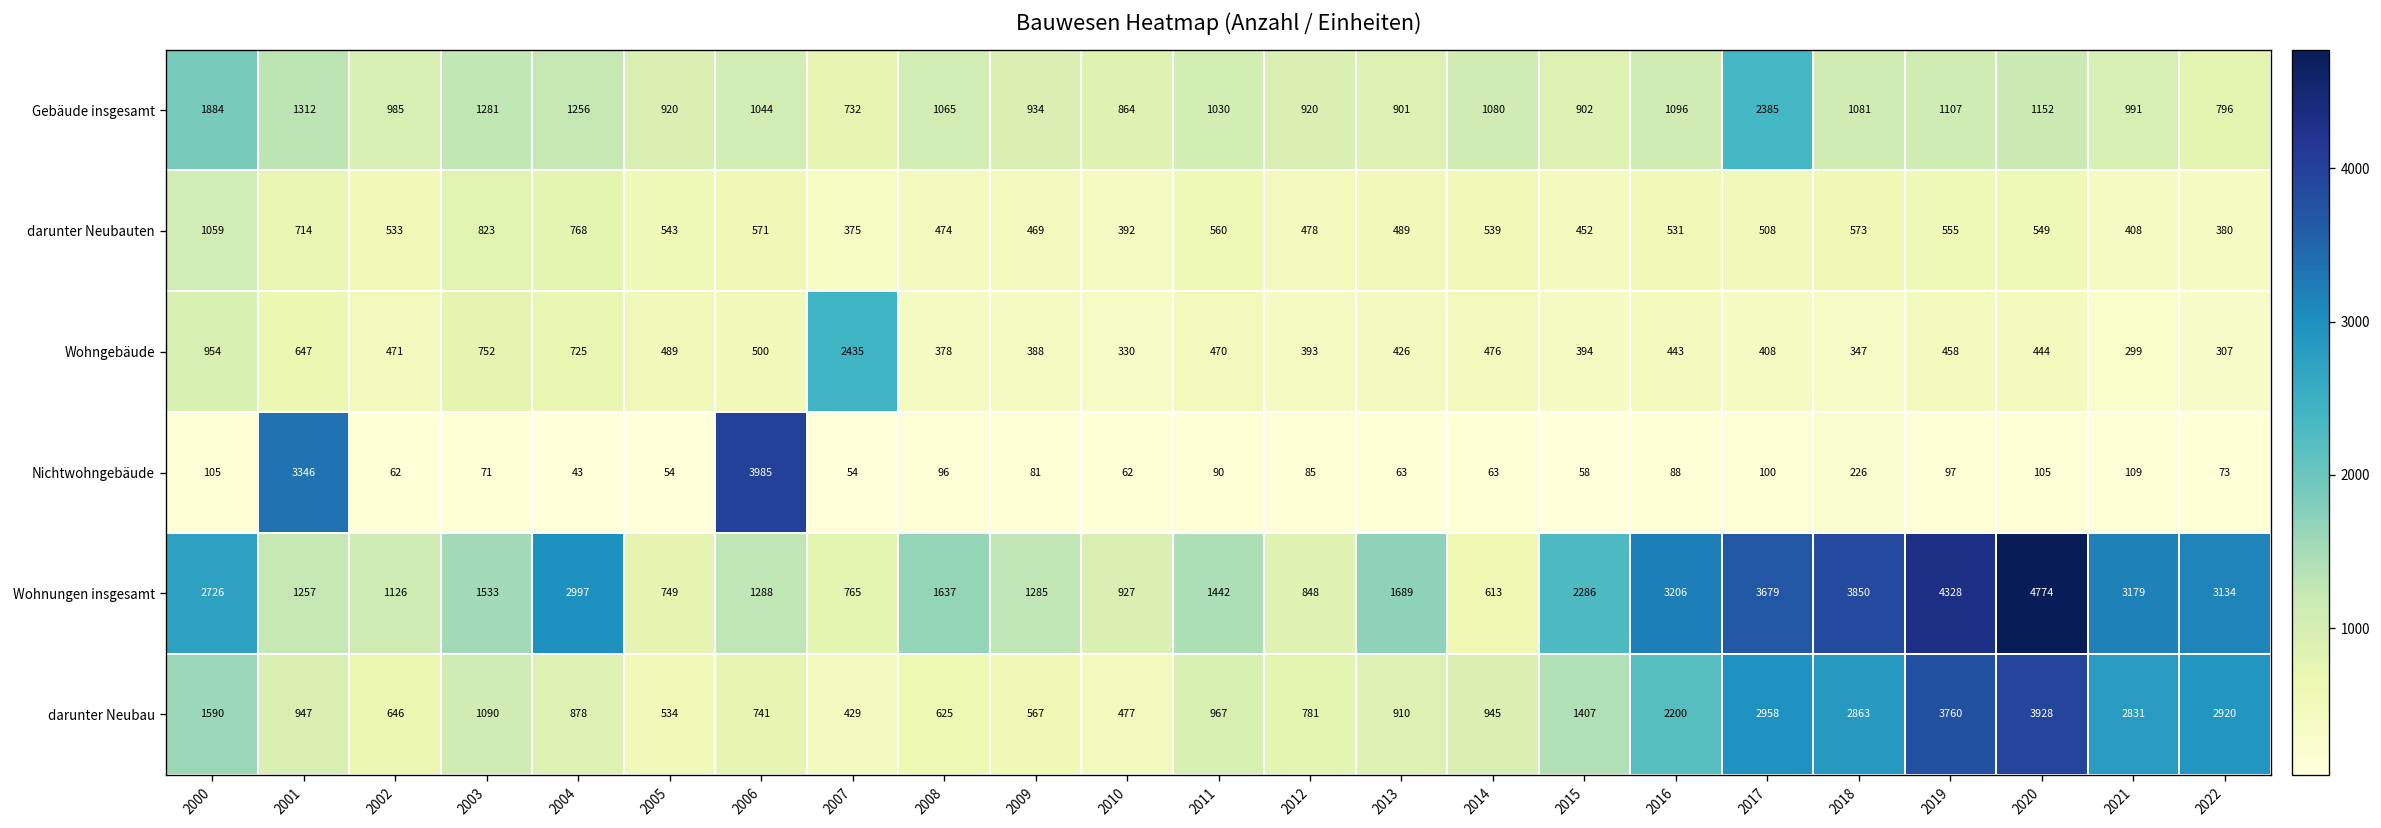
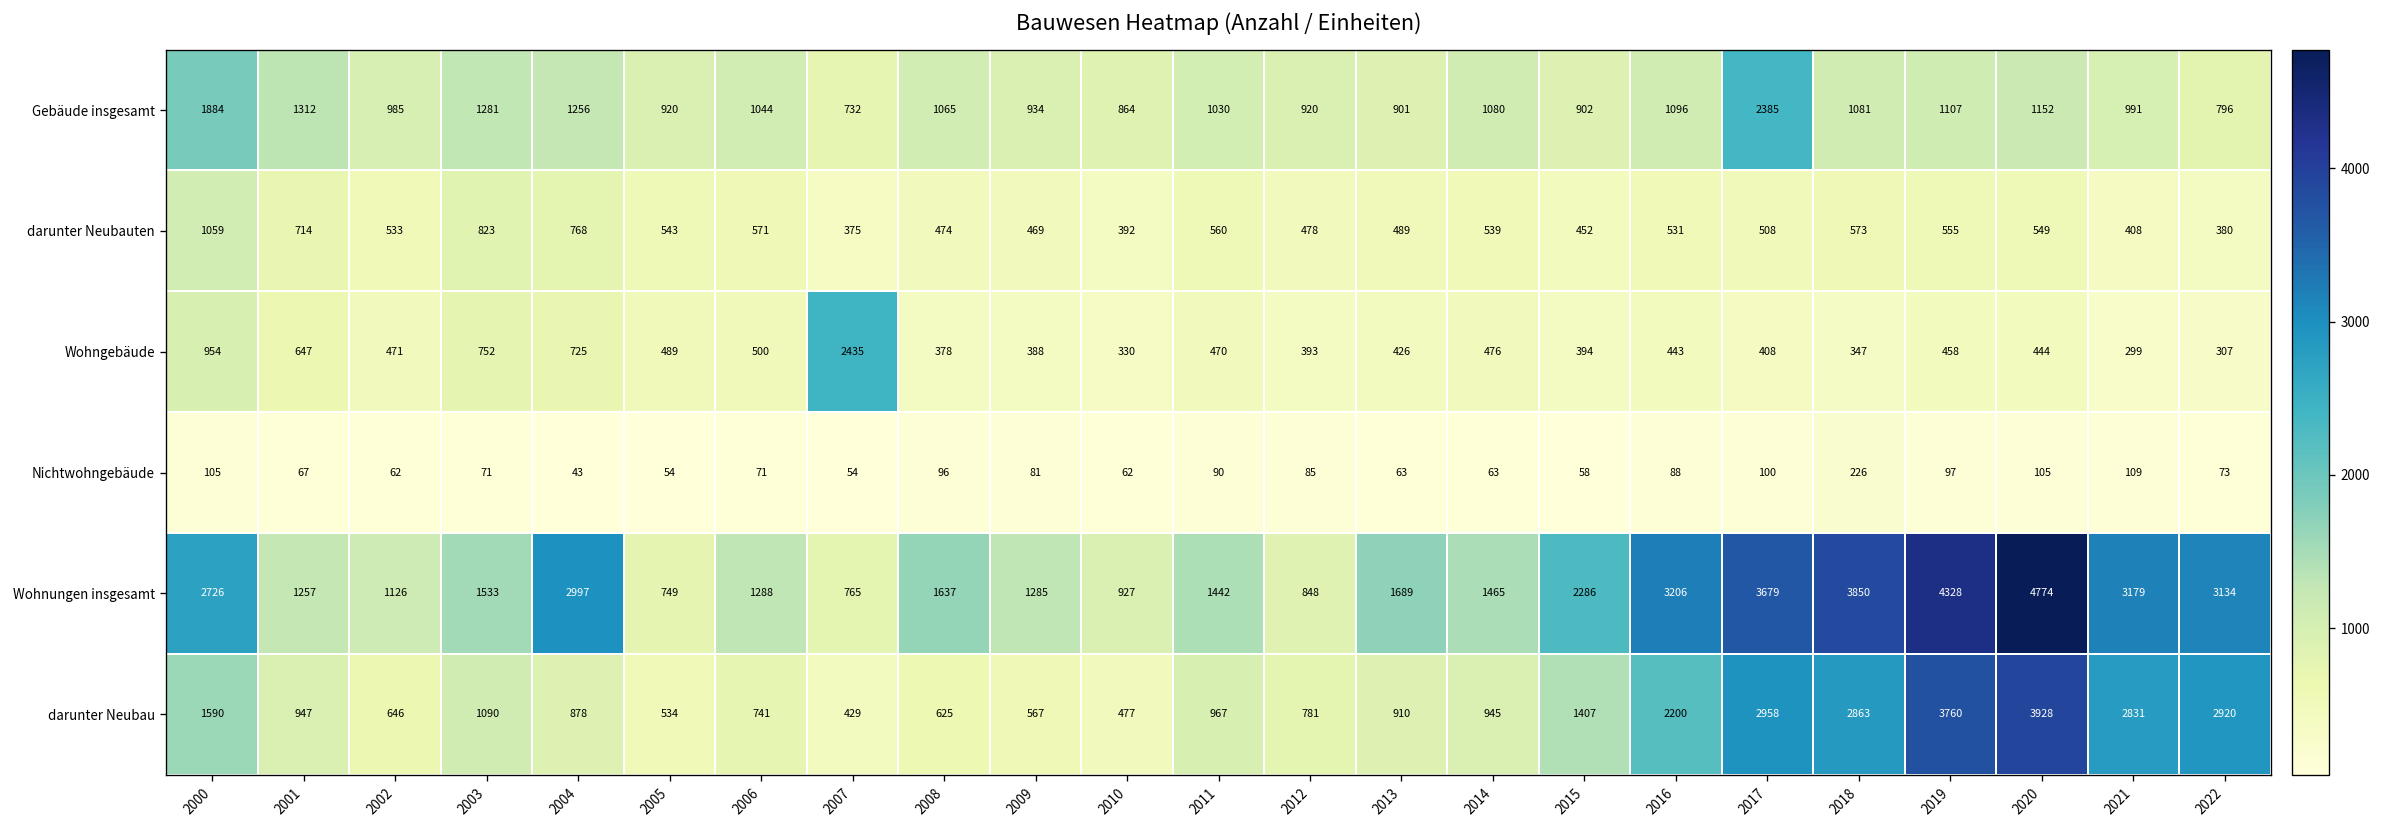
Nichtwohngebäude, 2001: 3346 -> 67
Nichtwohngebäude, 2006: 3985 -> 71
Wohnungen insgesamt, 2014: 613 -> 1465
